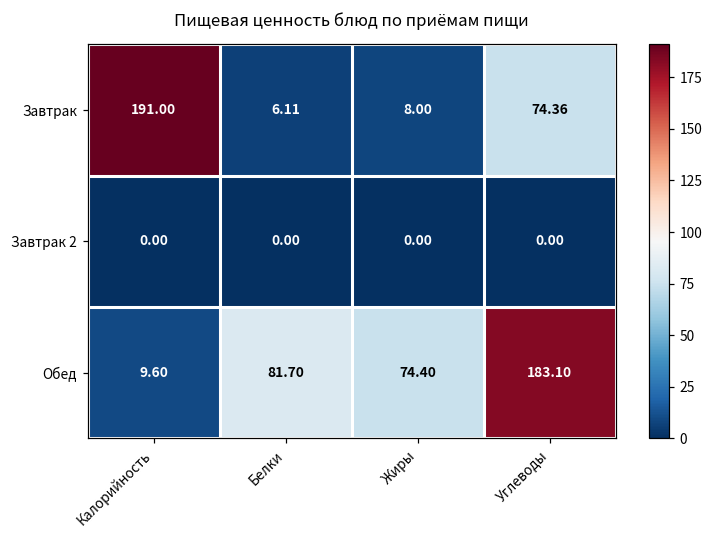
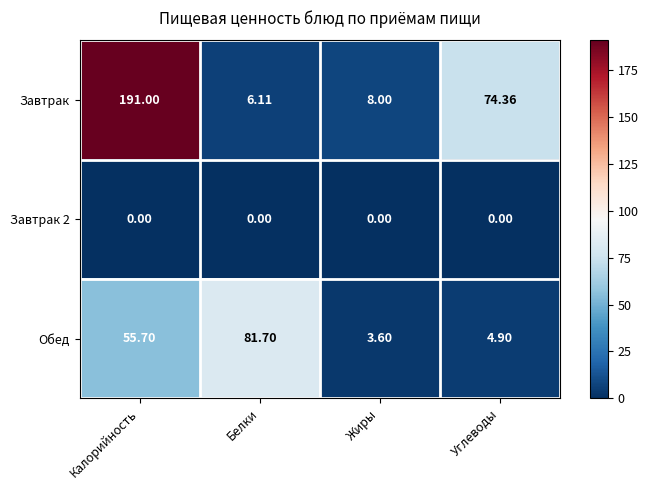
Обед, Калорийность: 9.60 -> 55.70
Обед, Жиры: 74.40 -> 3.60
Обед, Углеводы: 183.10 -> 4.90
